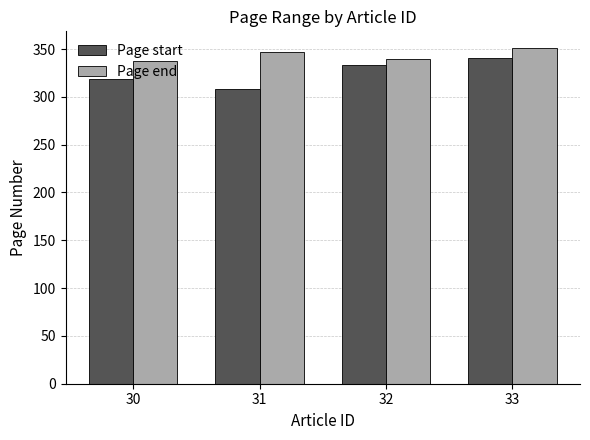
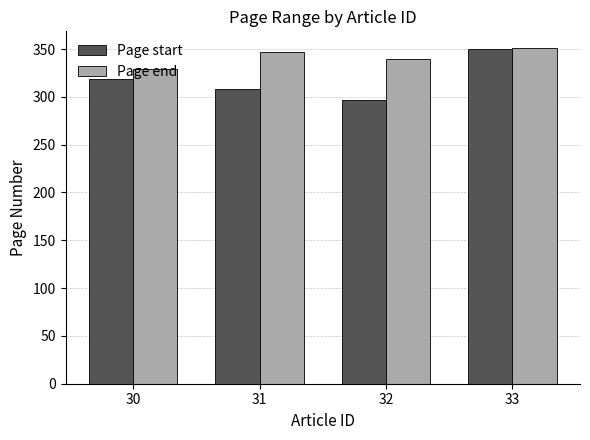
Page end, 30: 340 -> 330
Page start, 32: 330 -> 300
Page start, 33: 340 -> 350
